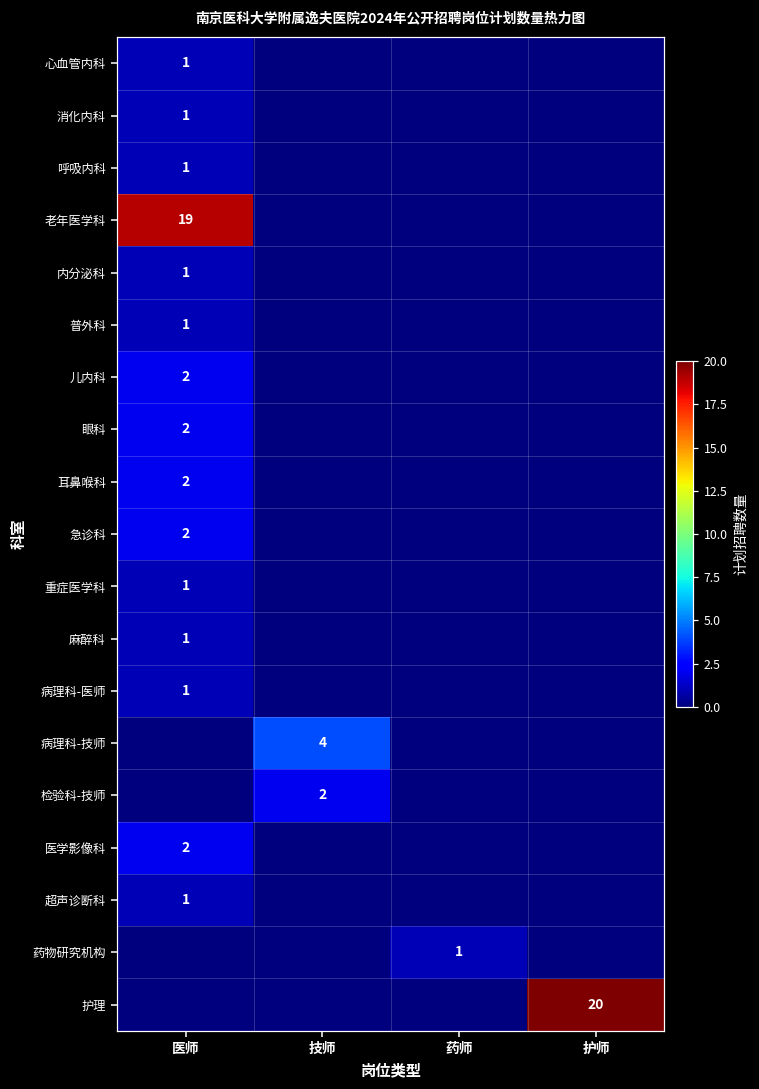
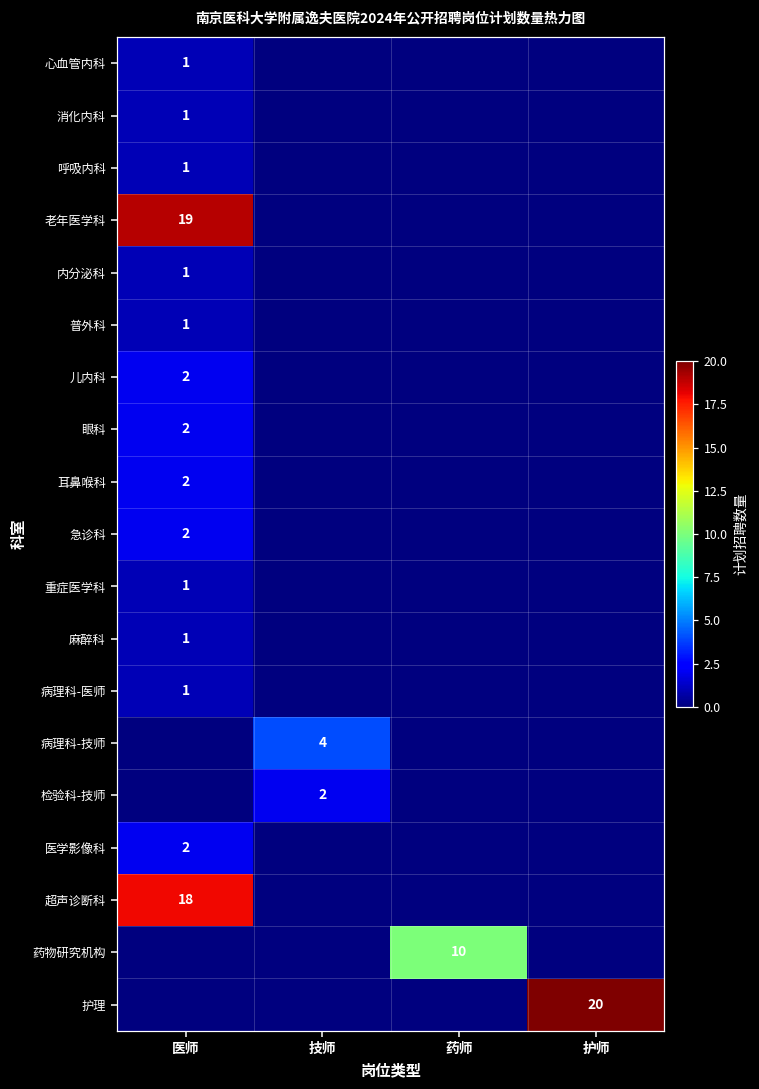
超声诊断科, 医师: 1 -> 18
药物研究机构, 药师: 1 -> 10
